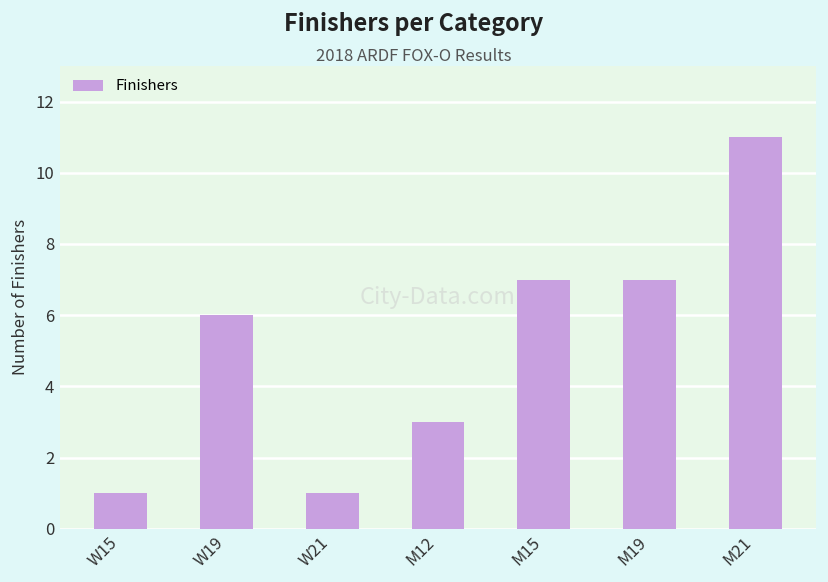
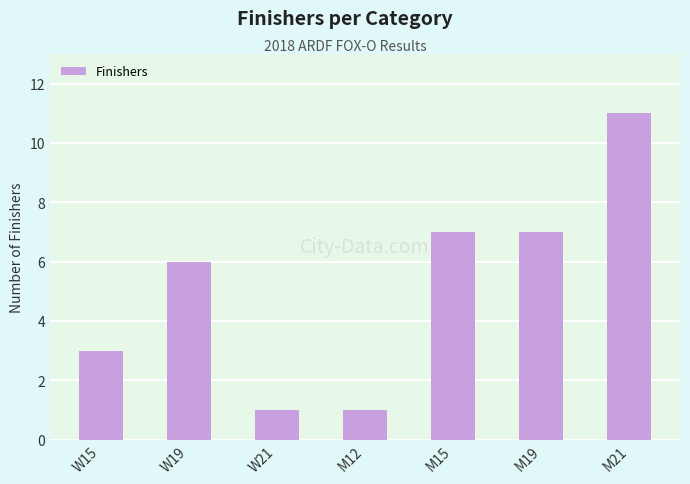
W15: 1 -> 3
M12: 3 -> 1
